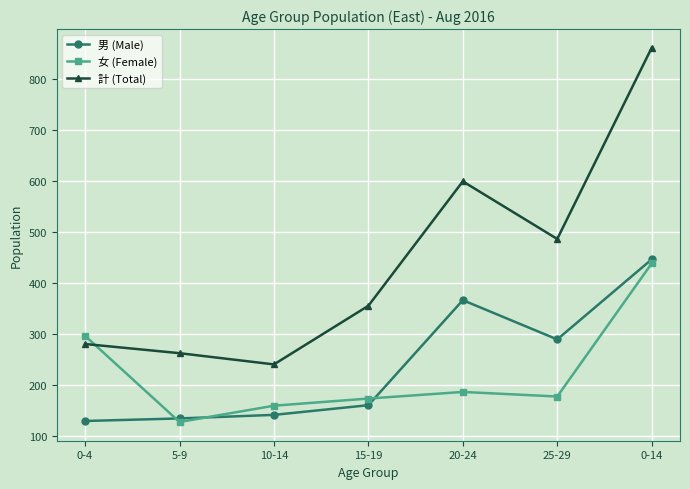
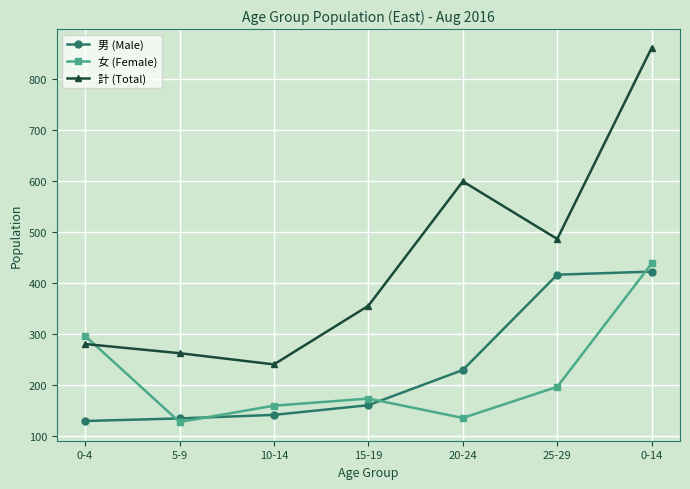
男 (Male), 20-24: 370 -> 230
女 (Female), 20-24: 190 -> 140
男 (Male), 25-29: 290 -> 420
女 (Female), 25-29: 180 -> 200
男 (Male), 0-14: 450 -> 420
